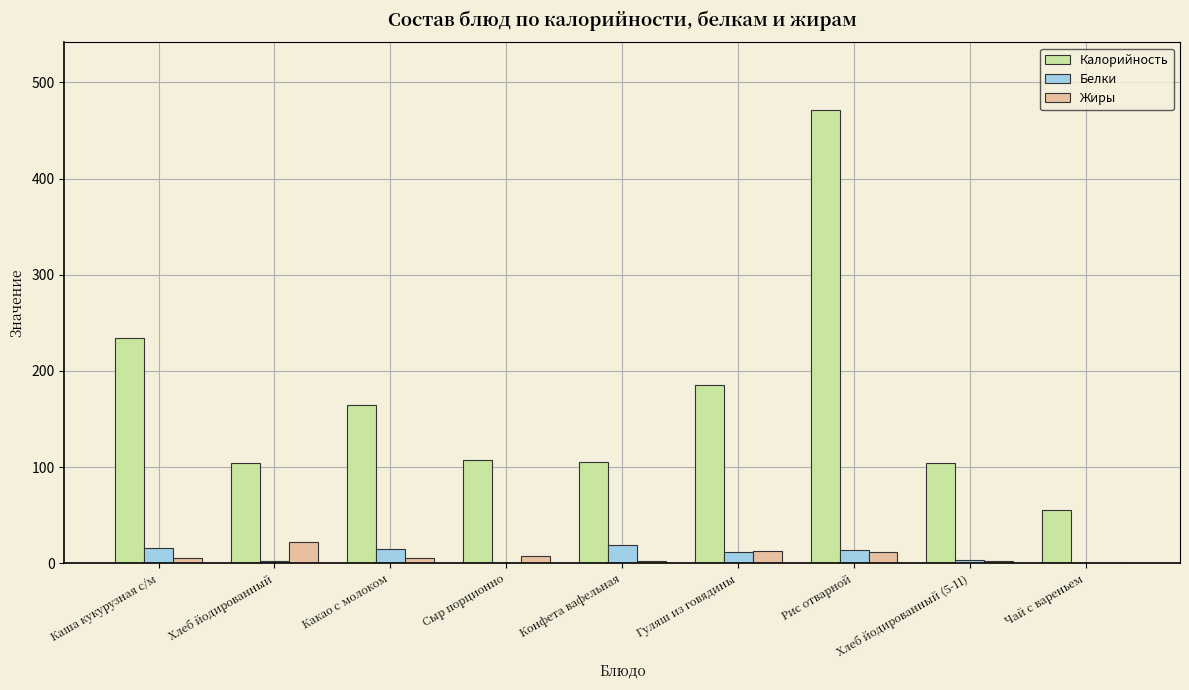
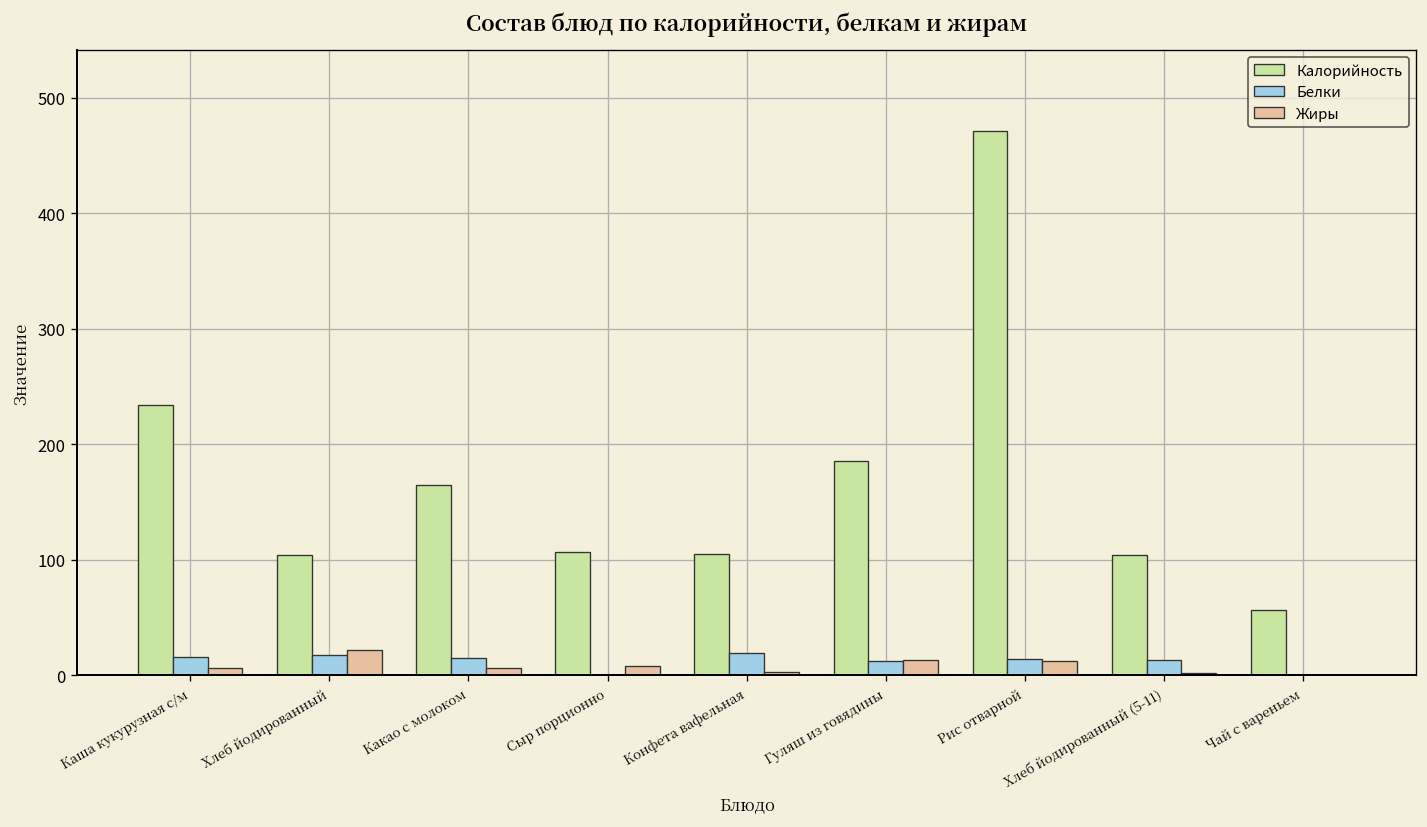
Белки, Хлеб йодированный: 0 -> 20
Белки, Хлеб йодированный (5-11): 0 -> 10
